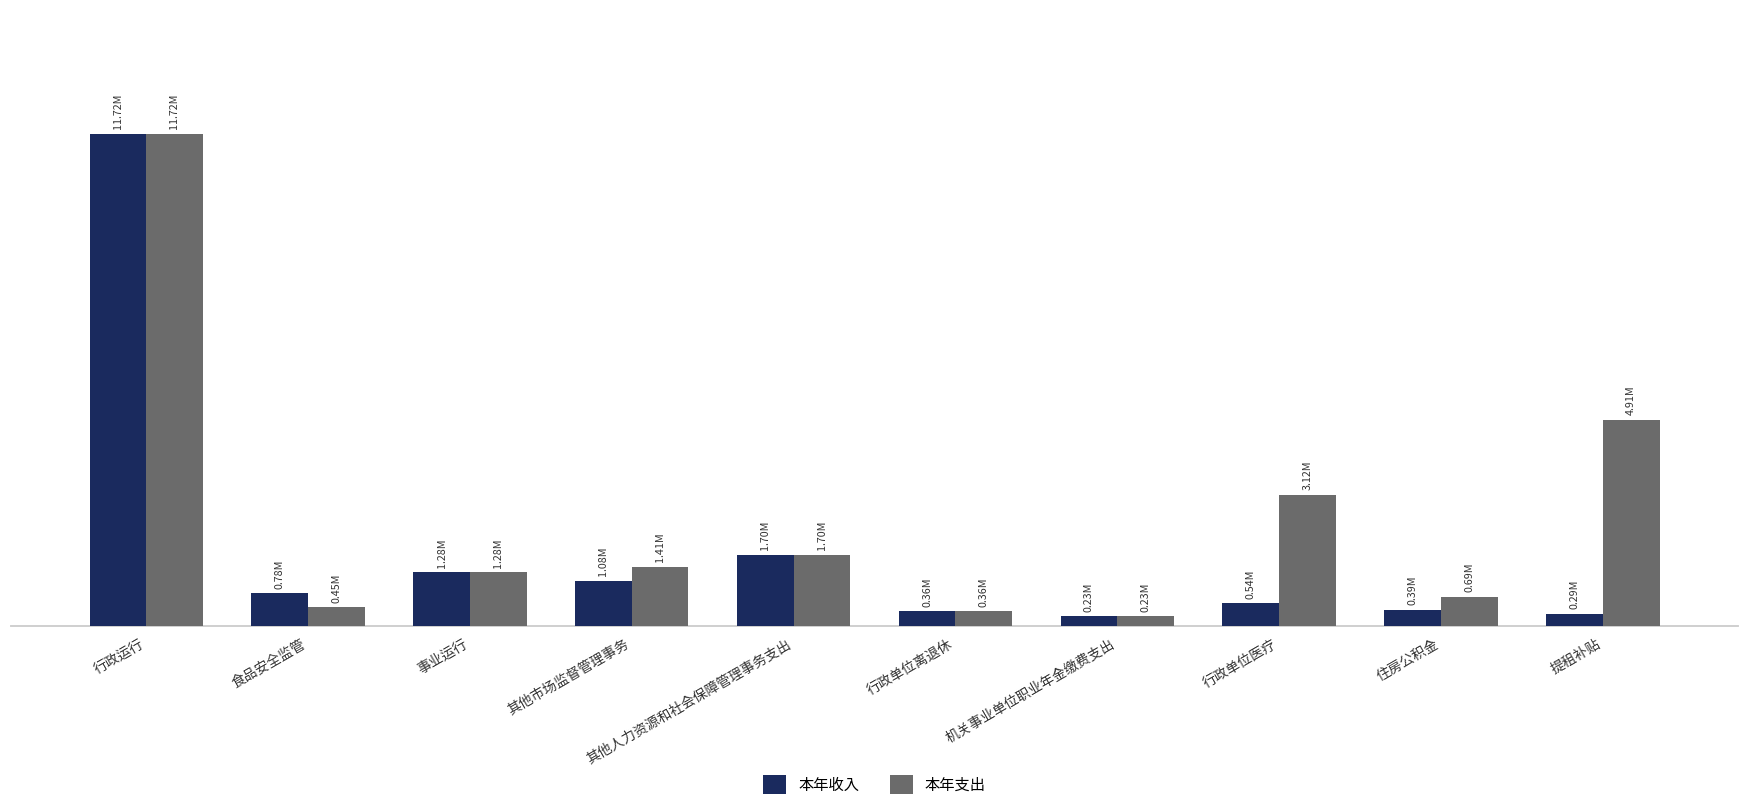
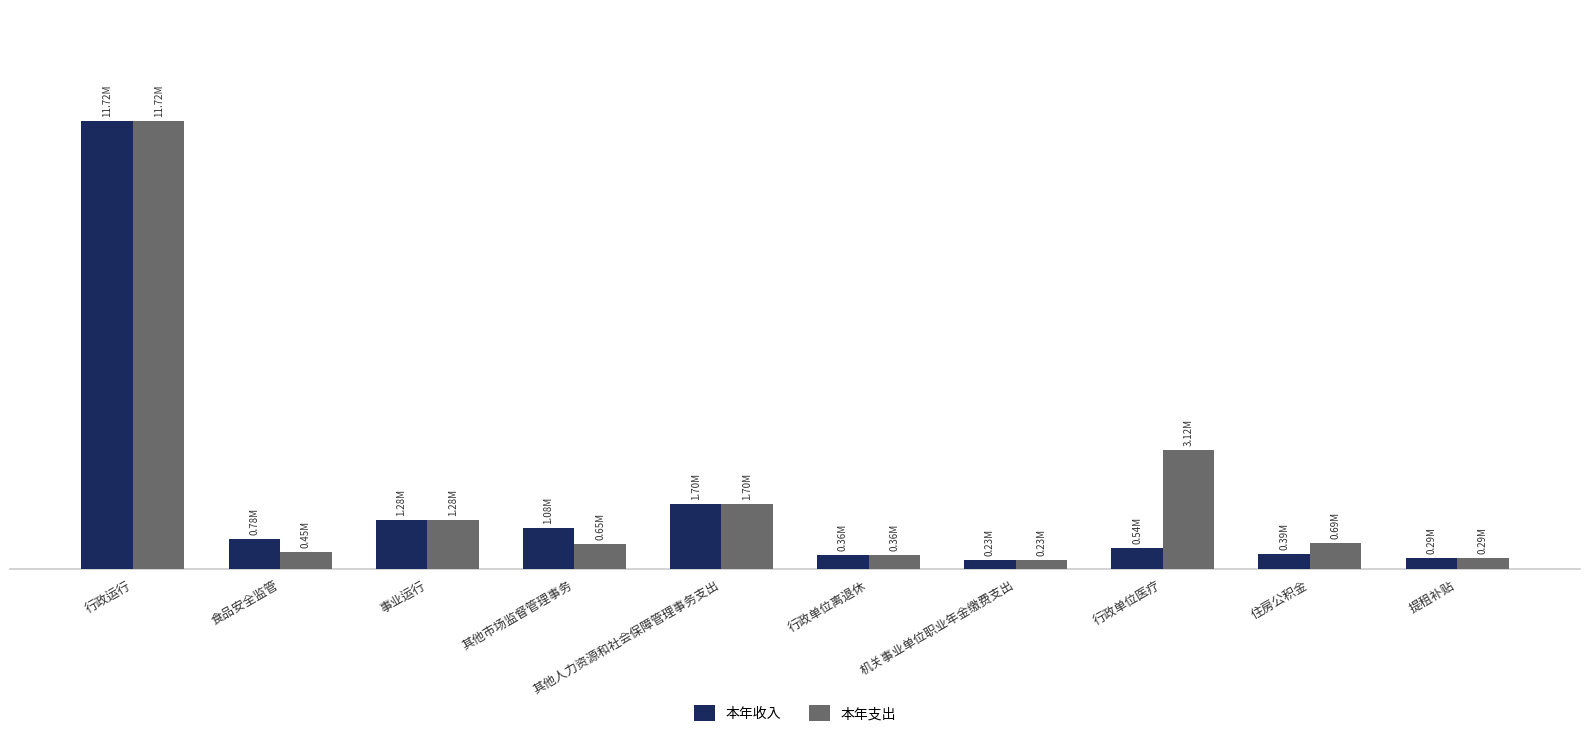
本年支出, 其他市场监督管理事务: 1.41M -> 0.65M
本年支出, 提租补贴: 4.91M -> 0.29M
